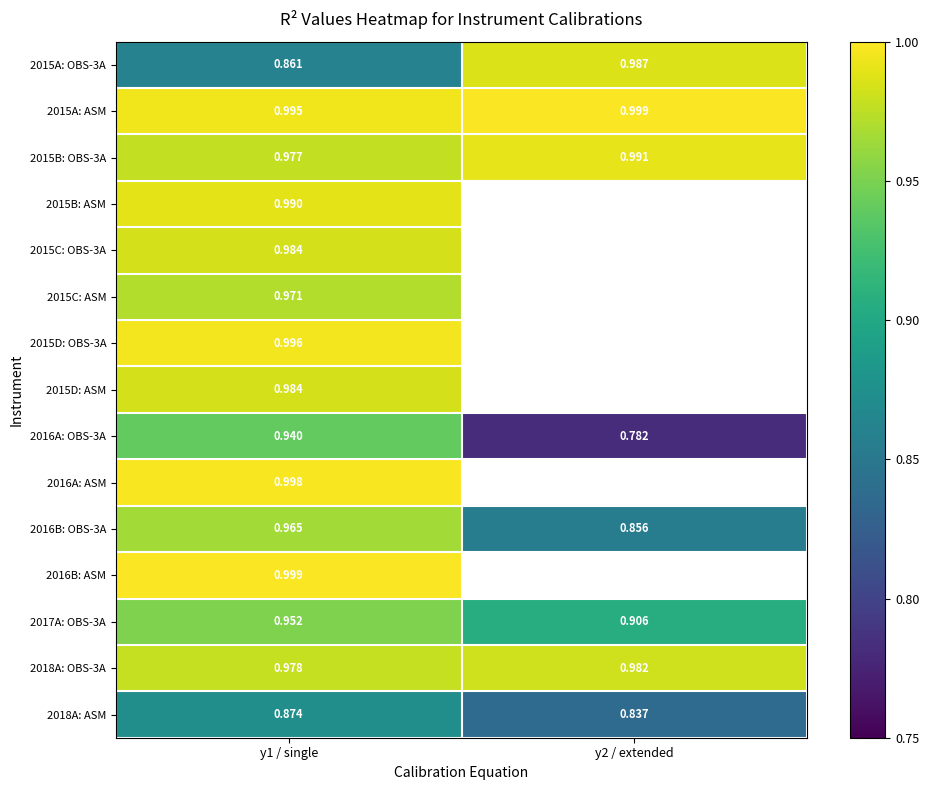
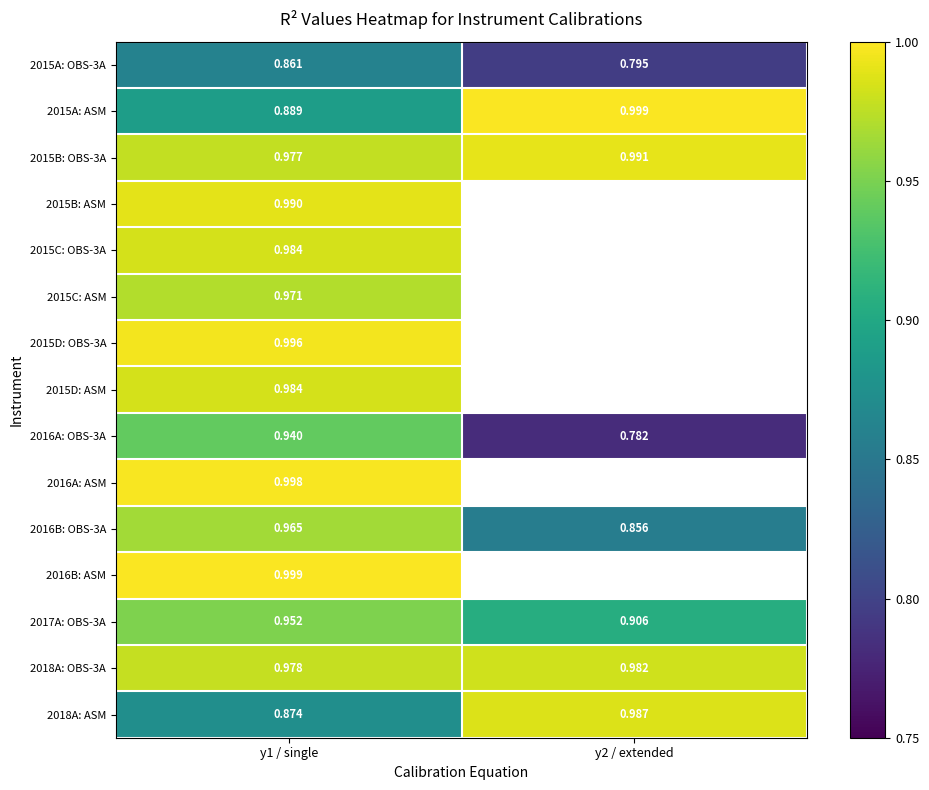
2015A: OBS-3A, y2 / extended: 0.987 -> 0.795
2015A: ASM, y1 / single: 0.995 -> 0.889
2018A: ASM, y2 / extended: 0.837 -> 0.987
